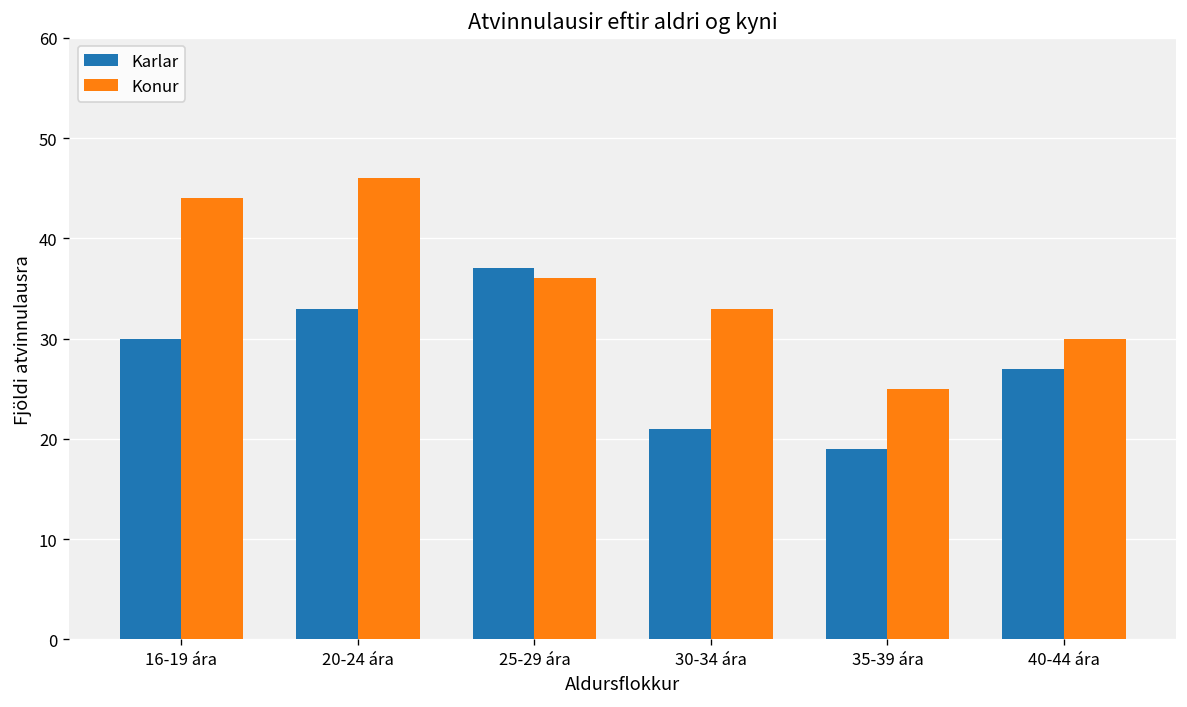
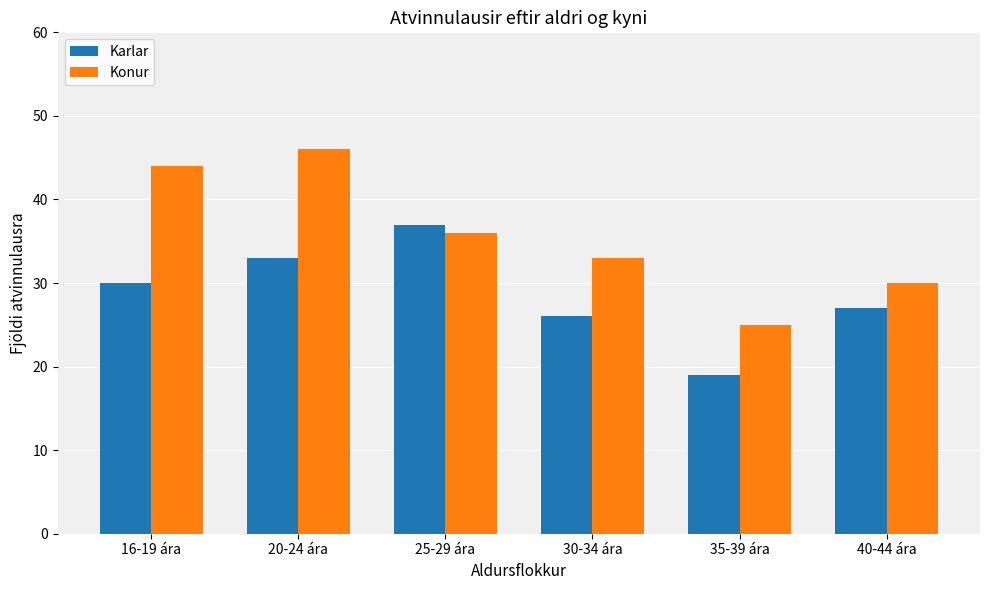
Karlar, 30-34 ára: 21 -> 26
